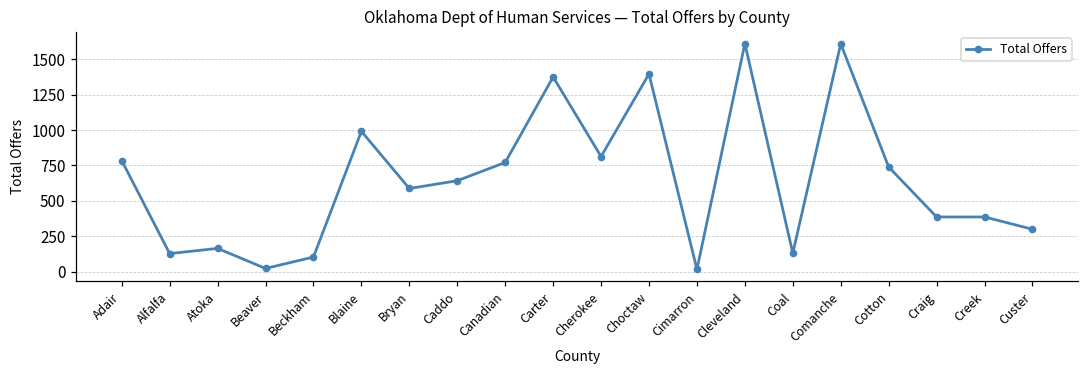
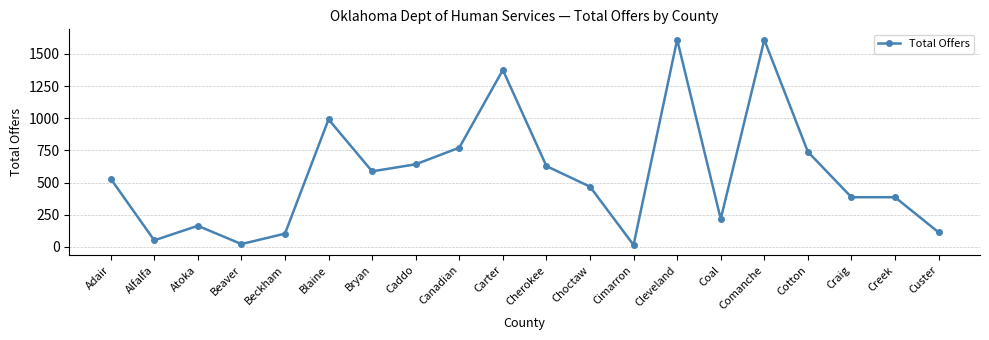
Adair: 780 -> 530
Alfalfa: 130 -> 50
Cherokee: 810 -> 630
Choctaw: 1400 -> 470
Coal: 130 -> 220
Custer: 300 -> 110
